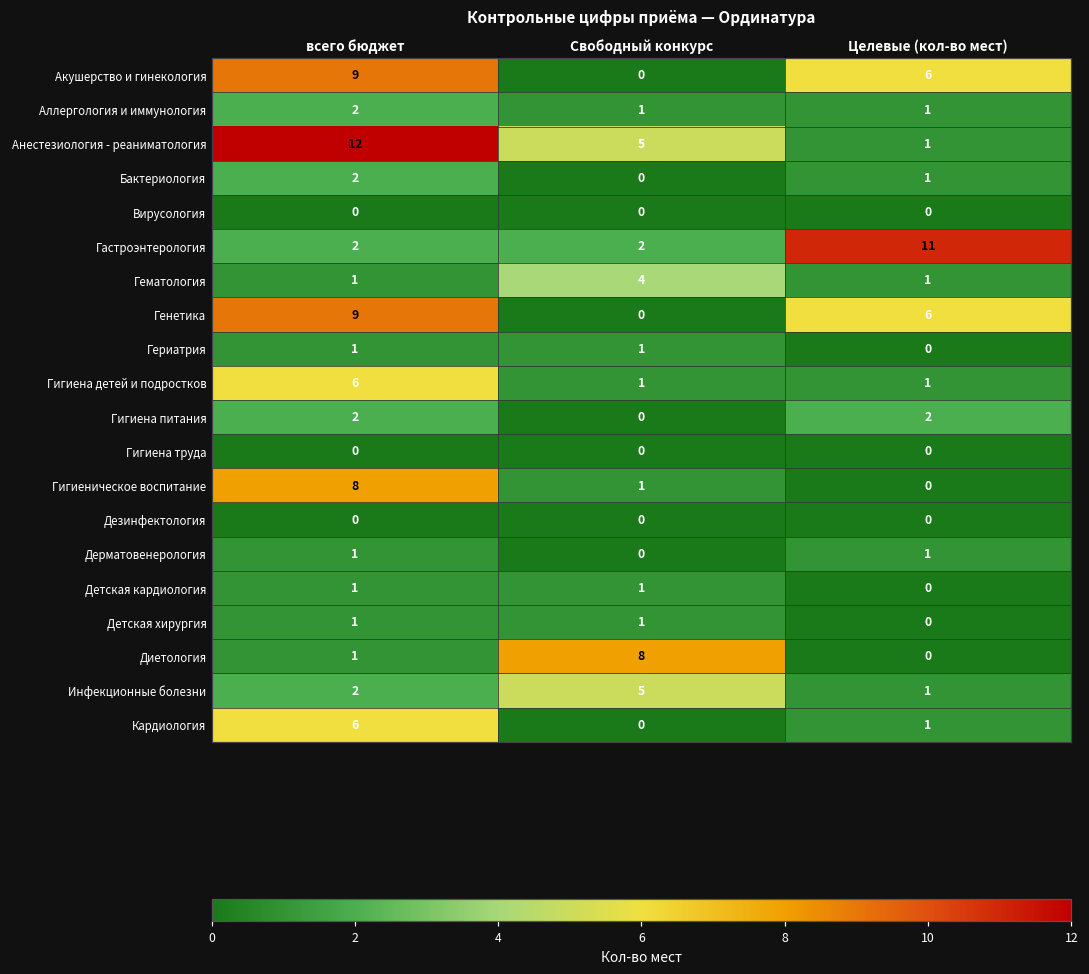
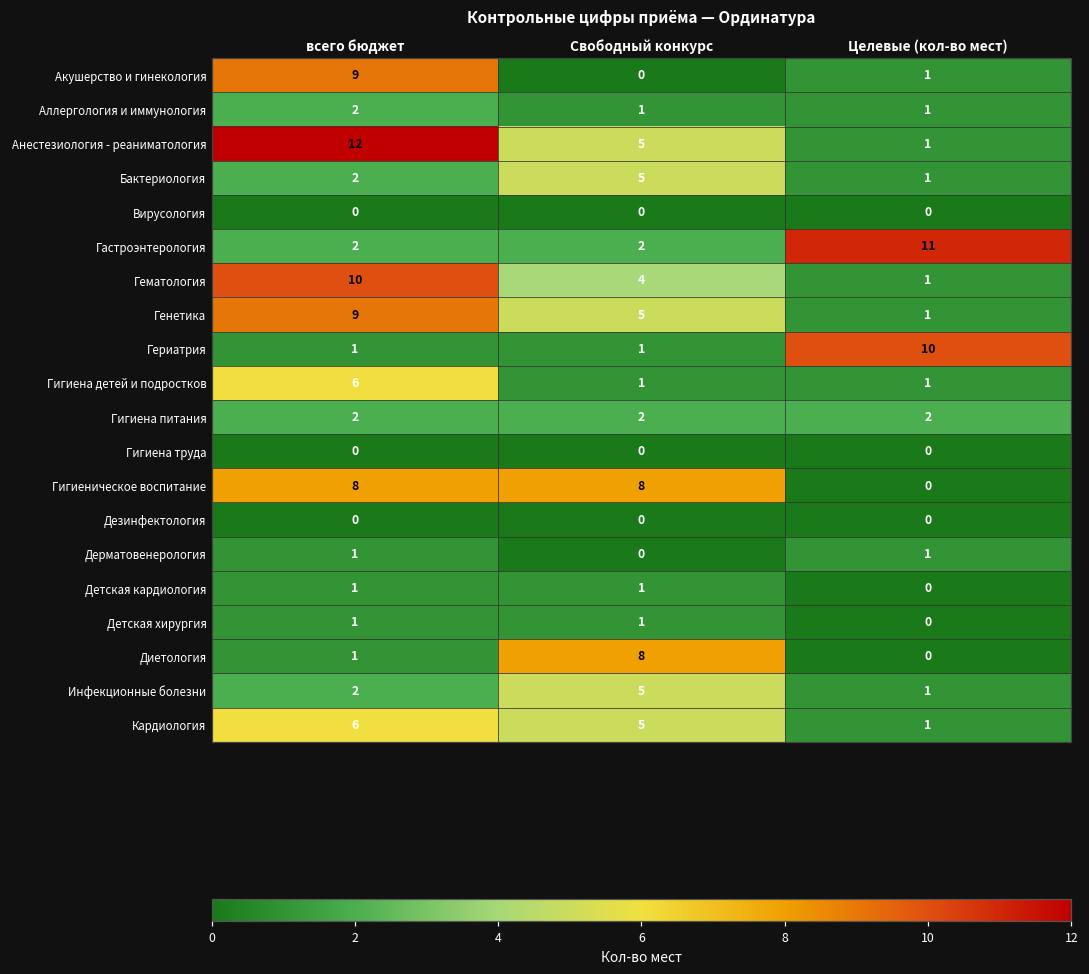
Акушерство и гинекология, Целевые (кол-во мест): 6 -> 1
Бактериология, Свободный конкурс: 0 -> 5
Гематология, всего бюджет: 1 -> 10
Генетика, Свободный конкурс: 0 -> 5
Генетика, Целевые (кол-во мест): 6 -> 1
Гериатрия, Целевые (кол-во мест): 0 -> 10
Гигиена питания, Свободный конкурс: 0 -> 2
Гигиеническое воспитание, Свободный конкурс: 1 -> 8
Кардиология, Свободный конкурс: 0 -> 5
